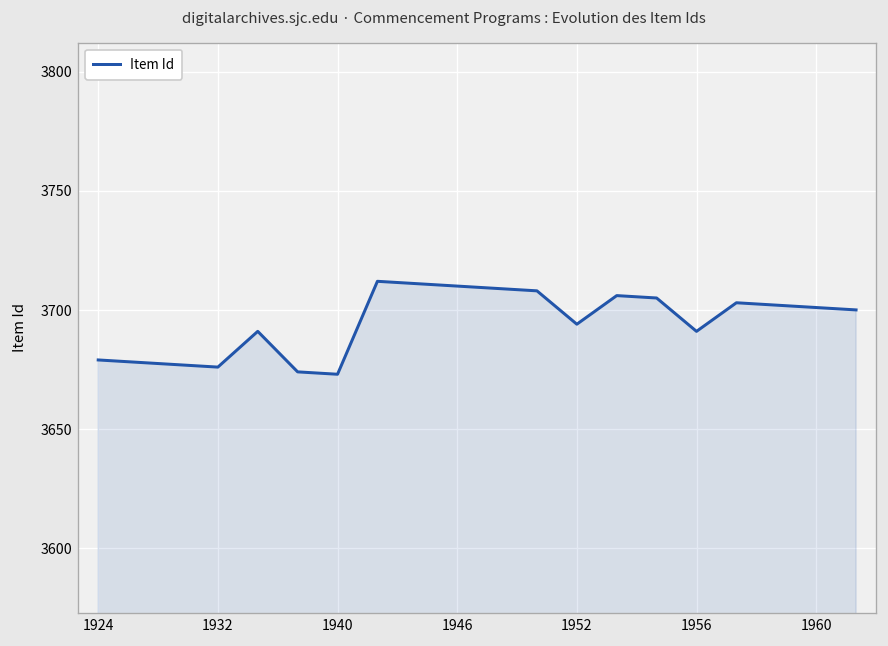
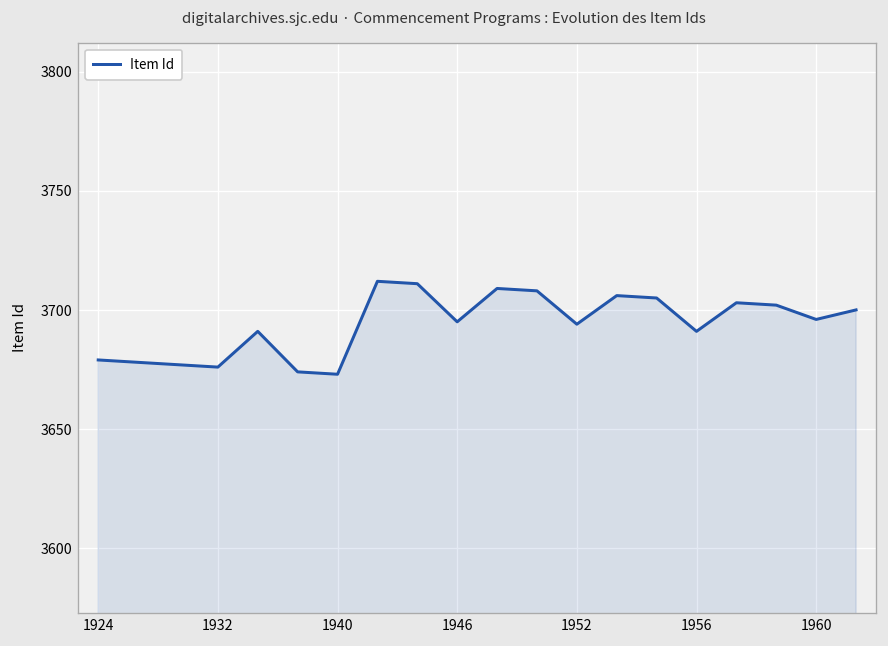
1946: 3710 -> 3695
1960: 3701 -> 3696
